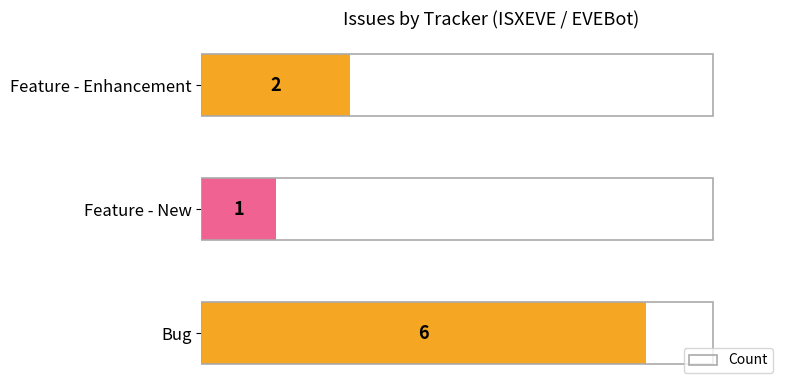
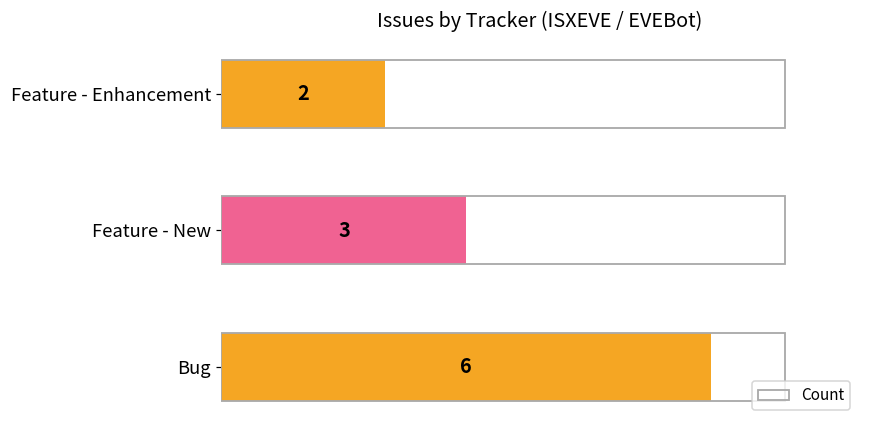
Feature - New: 1 -> 3
